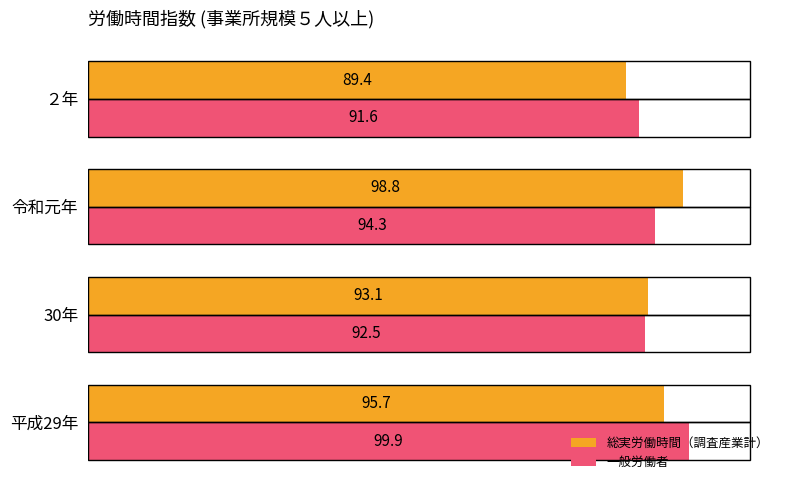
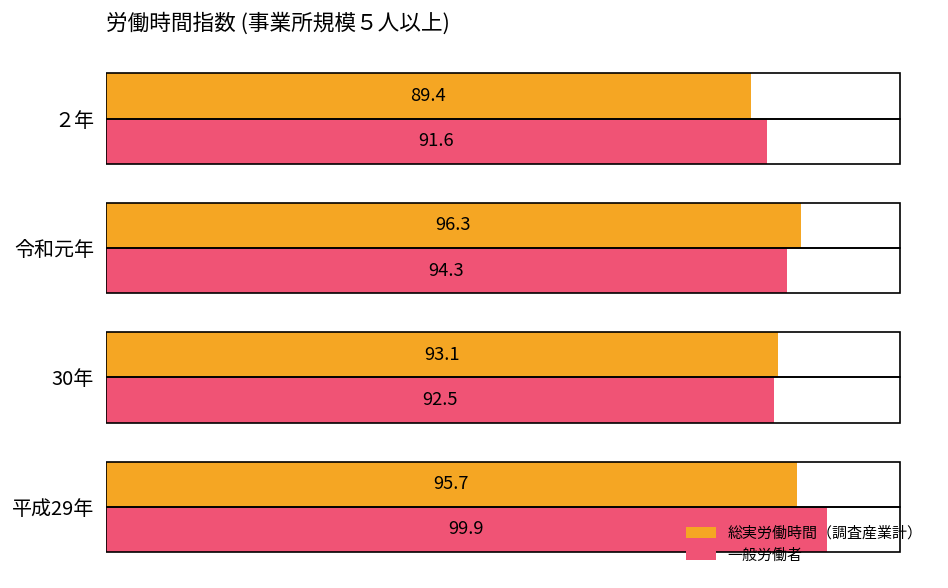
総実労働時間（調査産業計）, 令和元年: 98.8 -> 96.3
